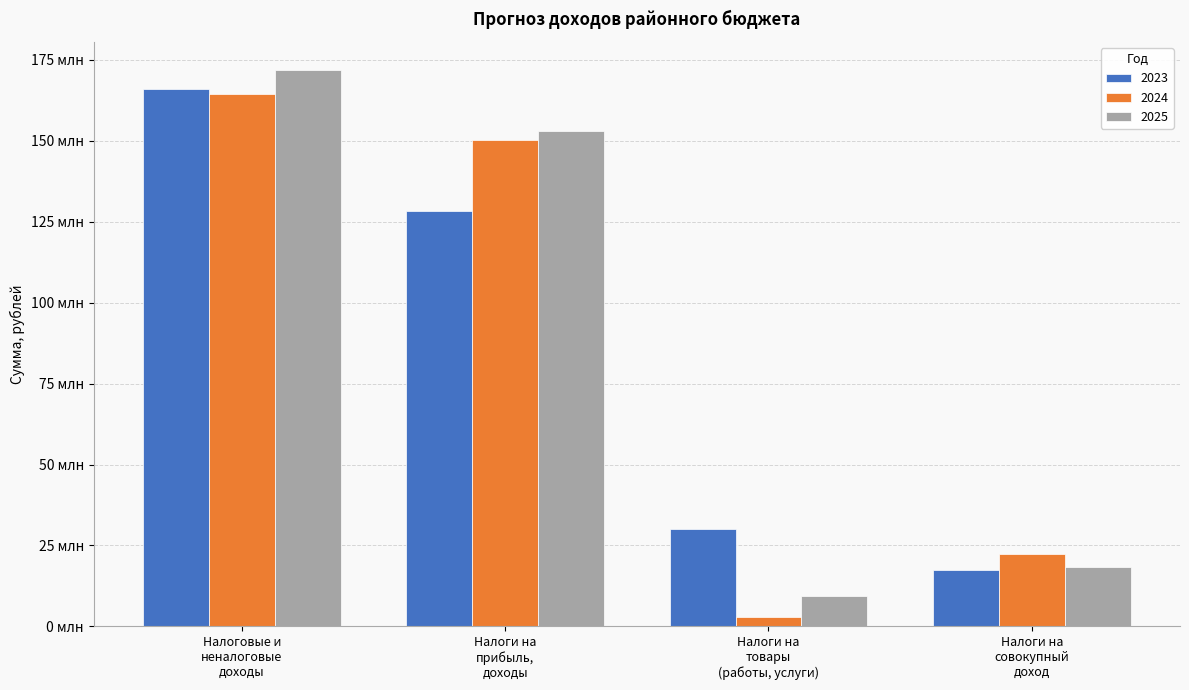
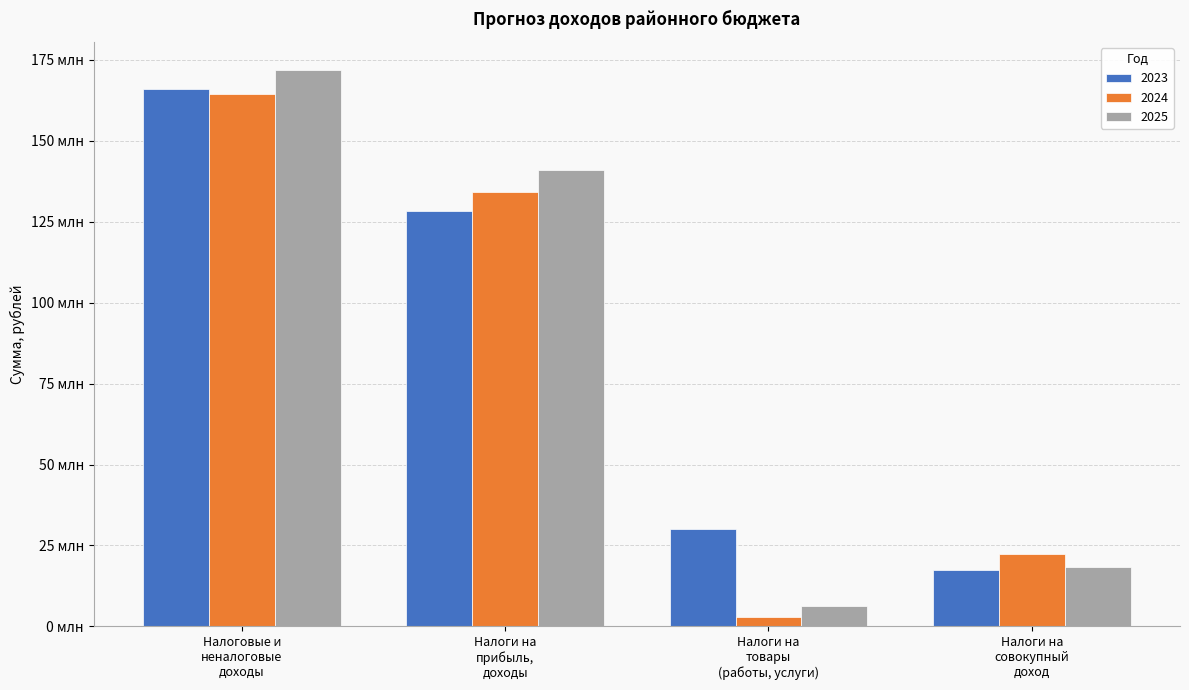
2024, Налоги на прибыль, доходы: 150 млн -> 134 млн
2025, Налоги на прибыль, доходы: 153 млн -> 141 млн
2025, Налоги на товары (работы, услуги): 10 млн -> 6 млн
